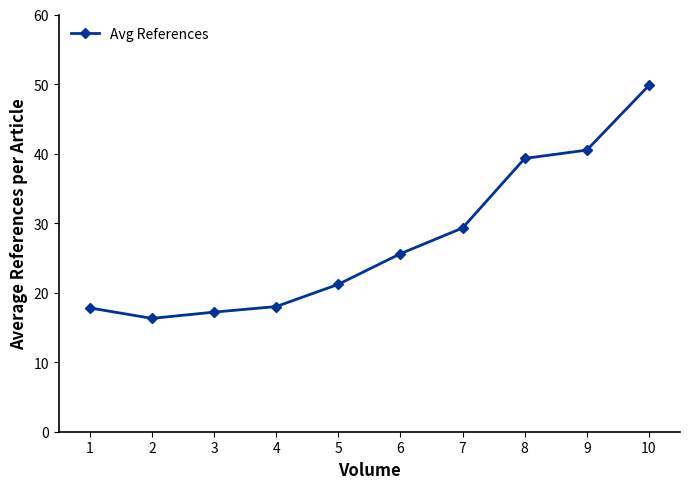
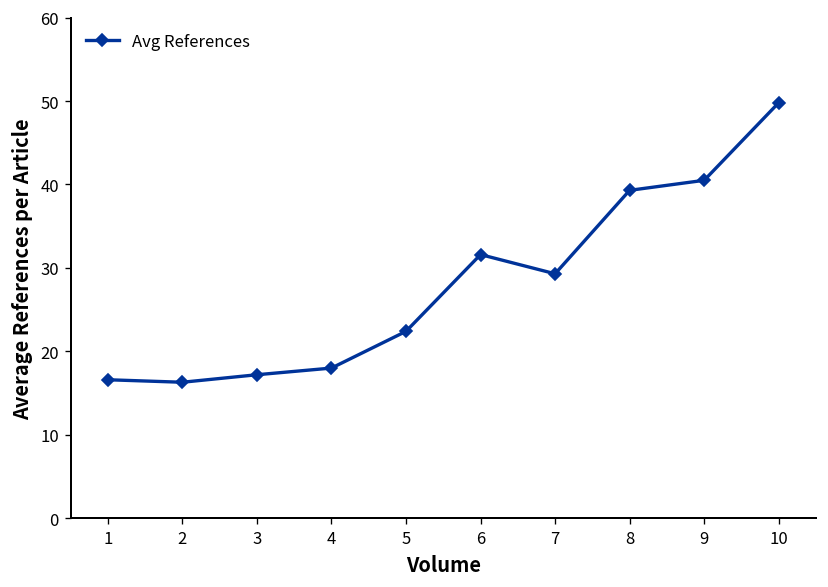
1: 18 -> 17
5: 21 -> 22
6: 26 -> 32
